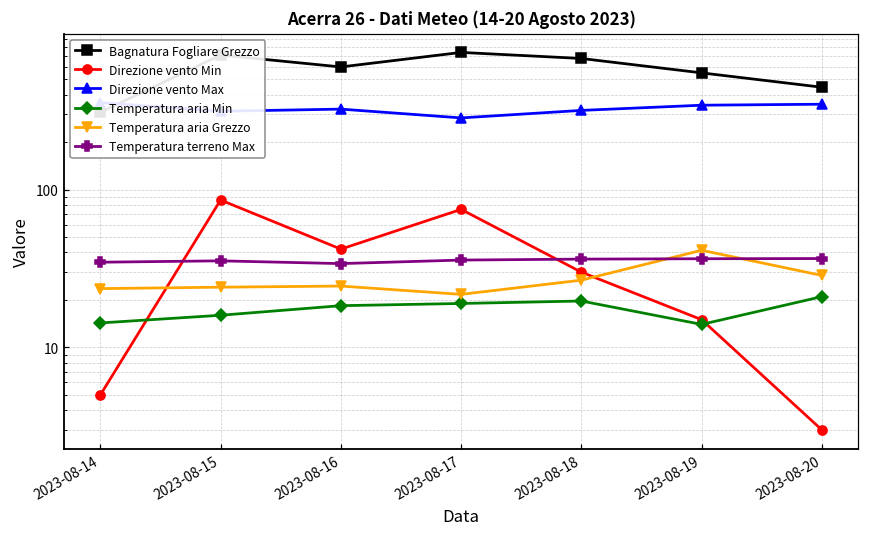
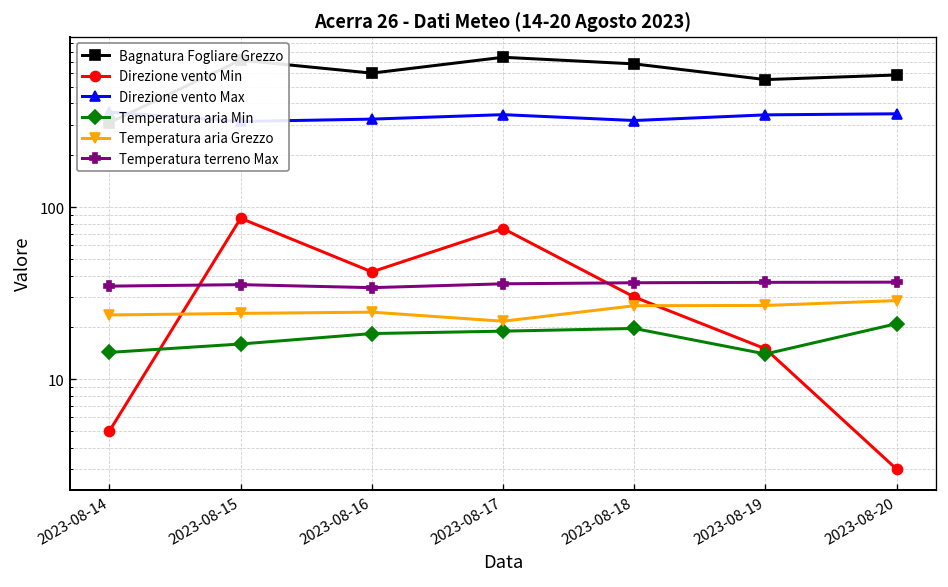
Direzione vento Max, 2023-08-17: 290 -> 340
Temperatura aria Grezzo, 2023-08-19: 41 -> 27
Bagnatura Fogliare Grezzo, 2023-08-20: 450 -> 580
